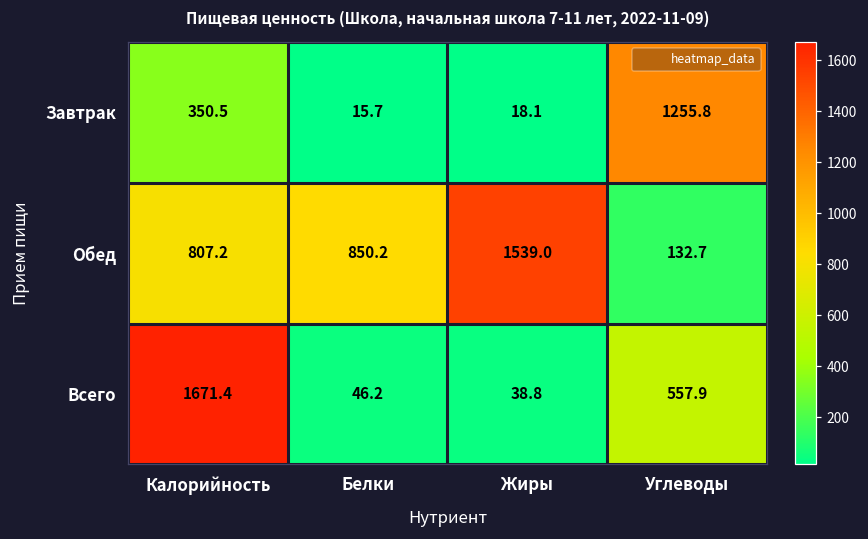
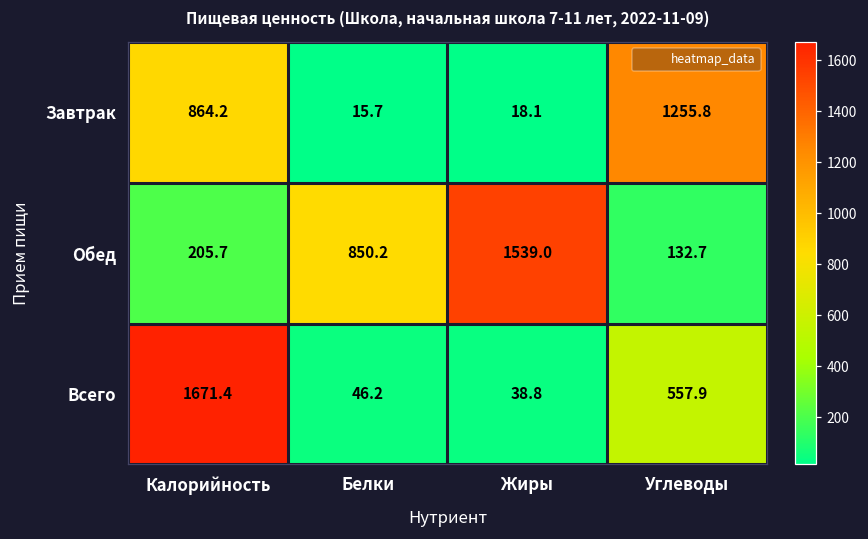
Завтрак, Калорийность: 350.5 -> 864.2
Обед, Калорийность: 807.2 -> 205.7
